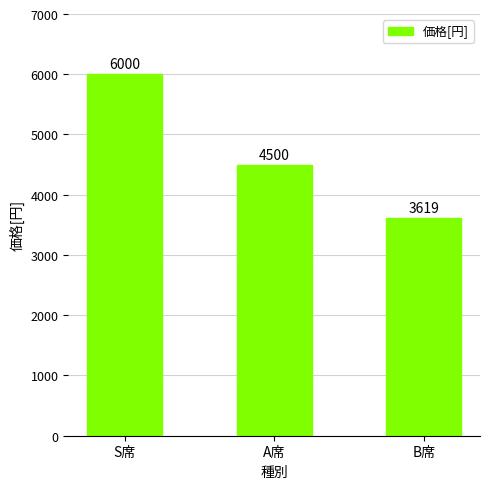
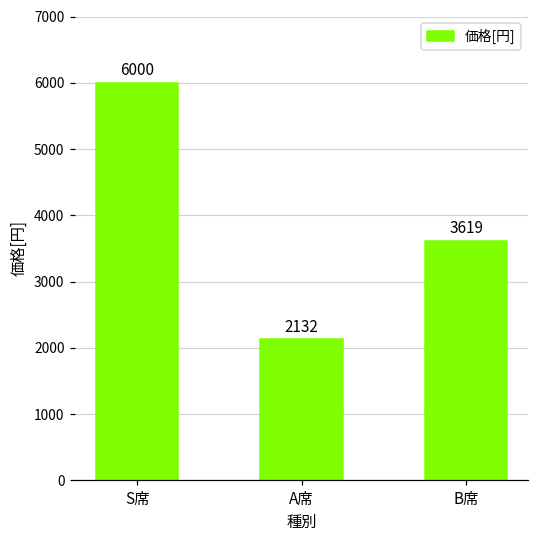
A席: 4500 -> 2132
